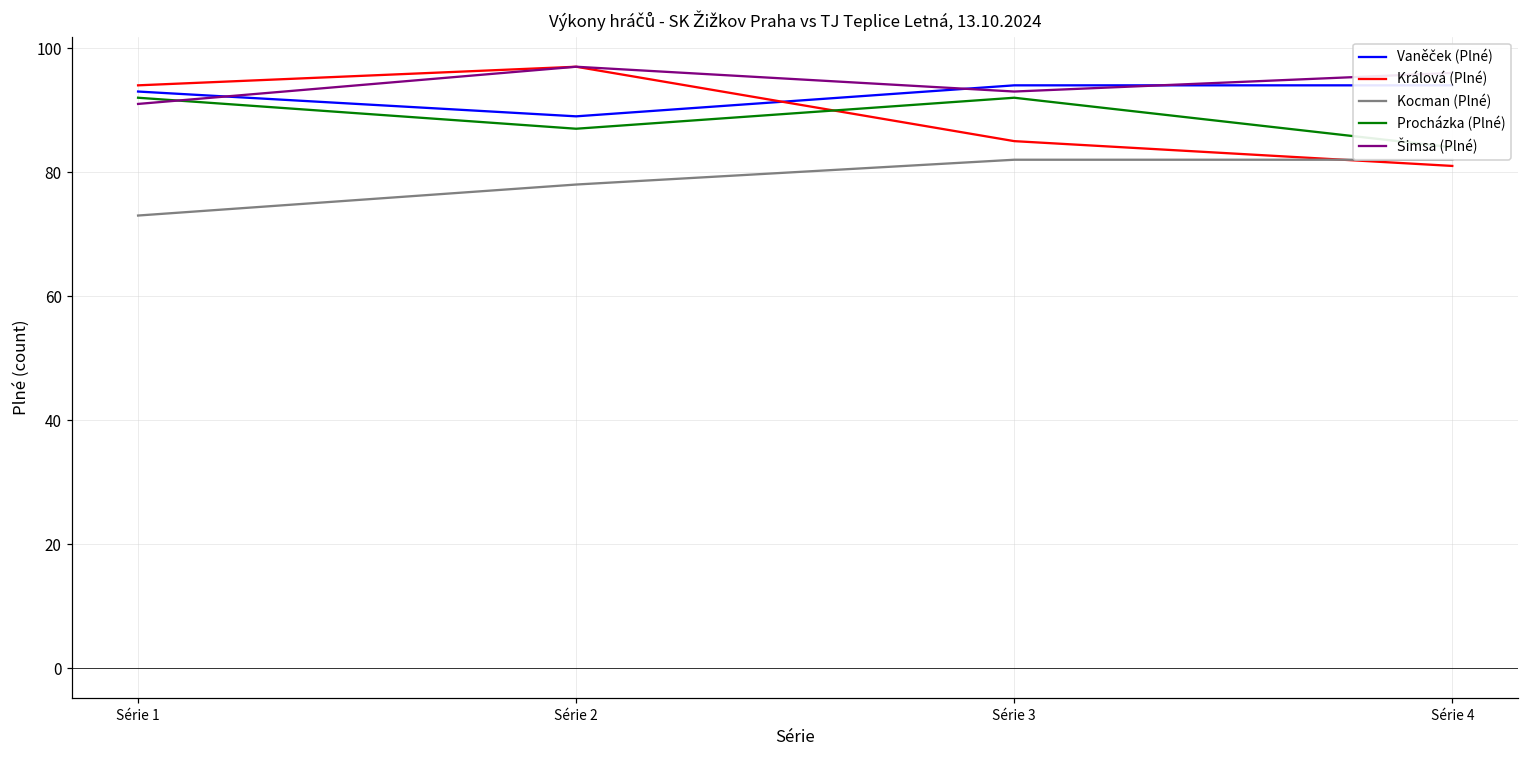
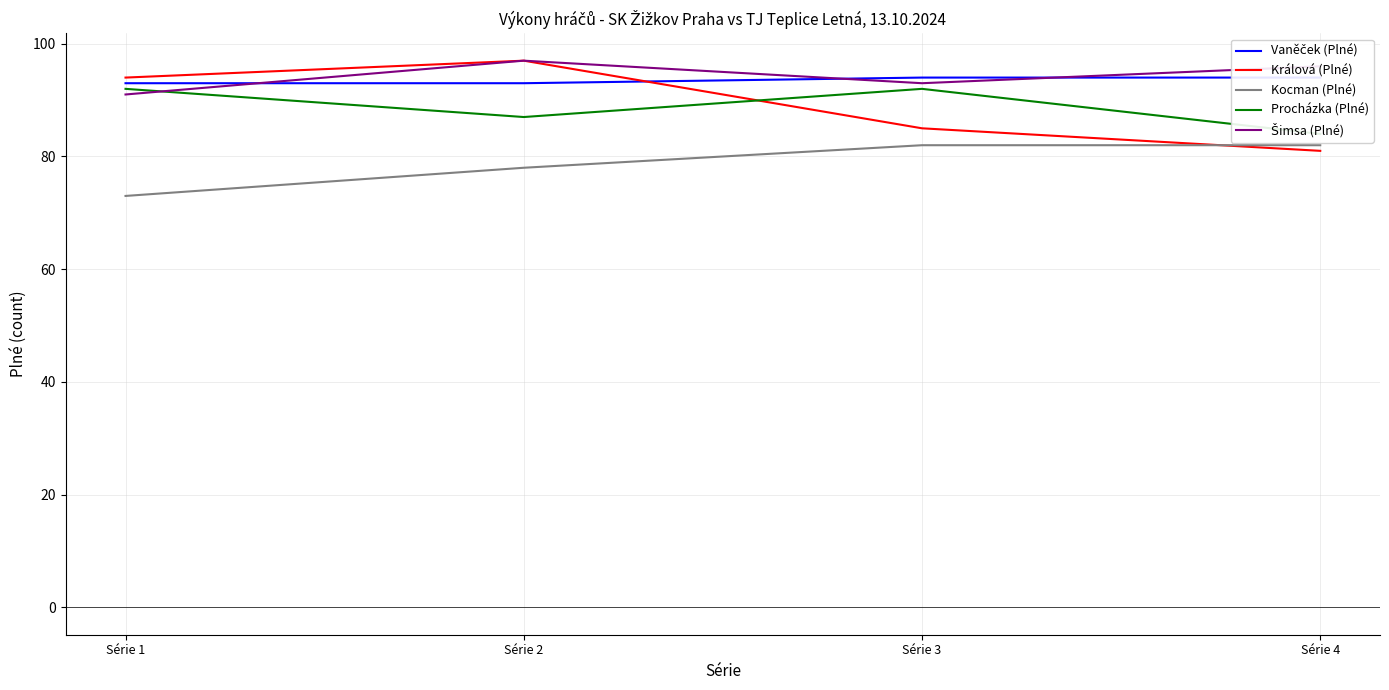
Vaněček (Plné), Série 2: 89 -> 93
